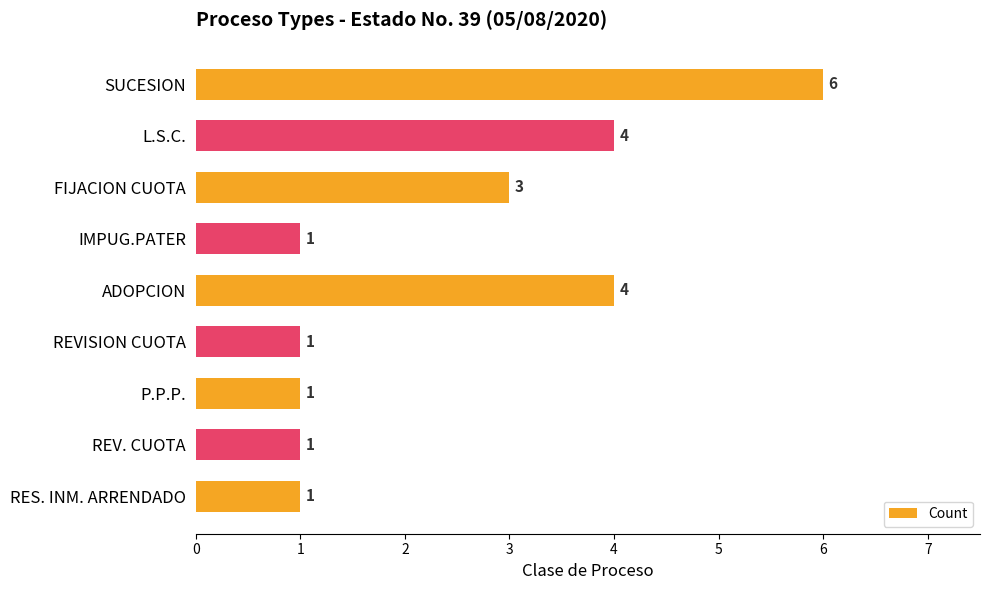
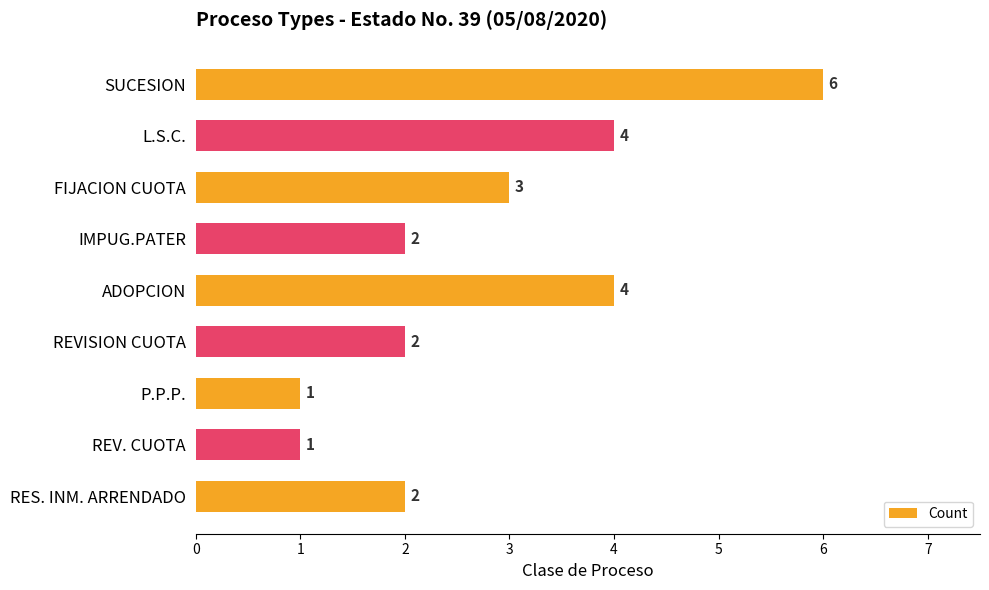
IMPUG.PATER: 1 -> 2
REVISION CUOTA: 1 -> 2
RES. INM. ARRENDADO: 1 -> 2
